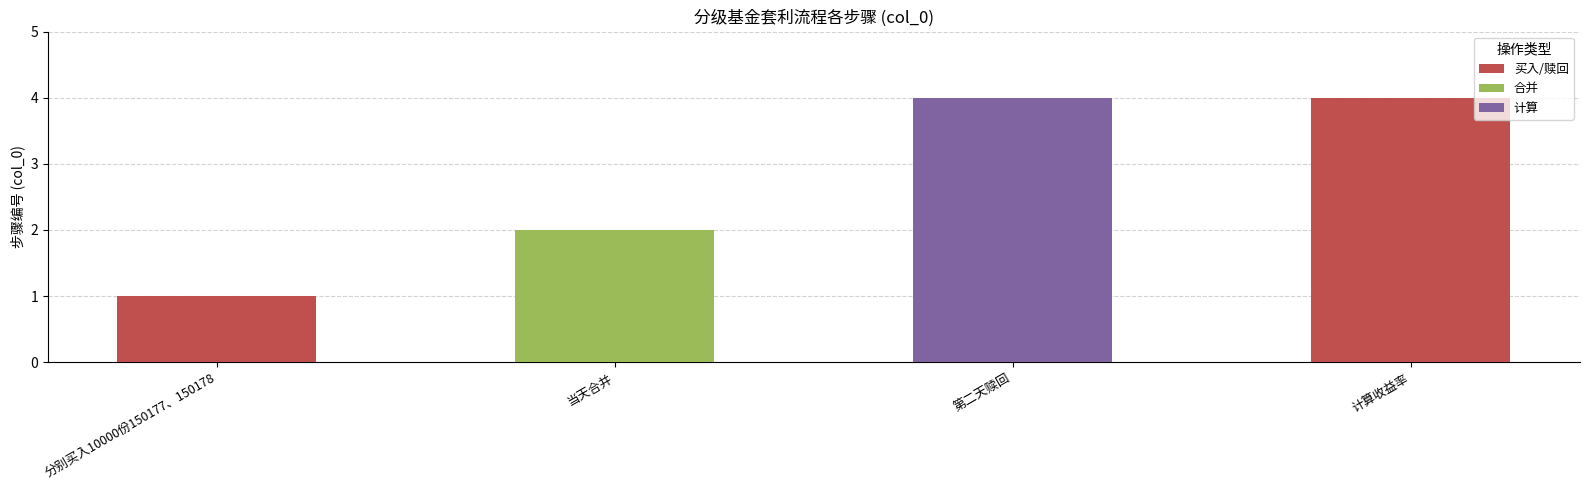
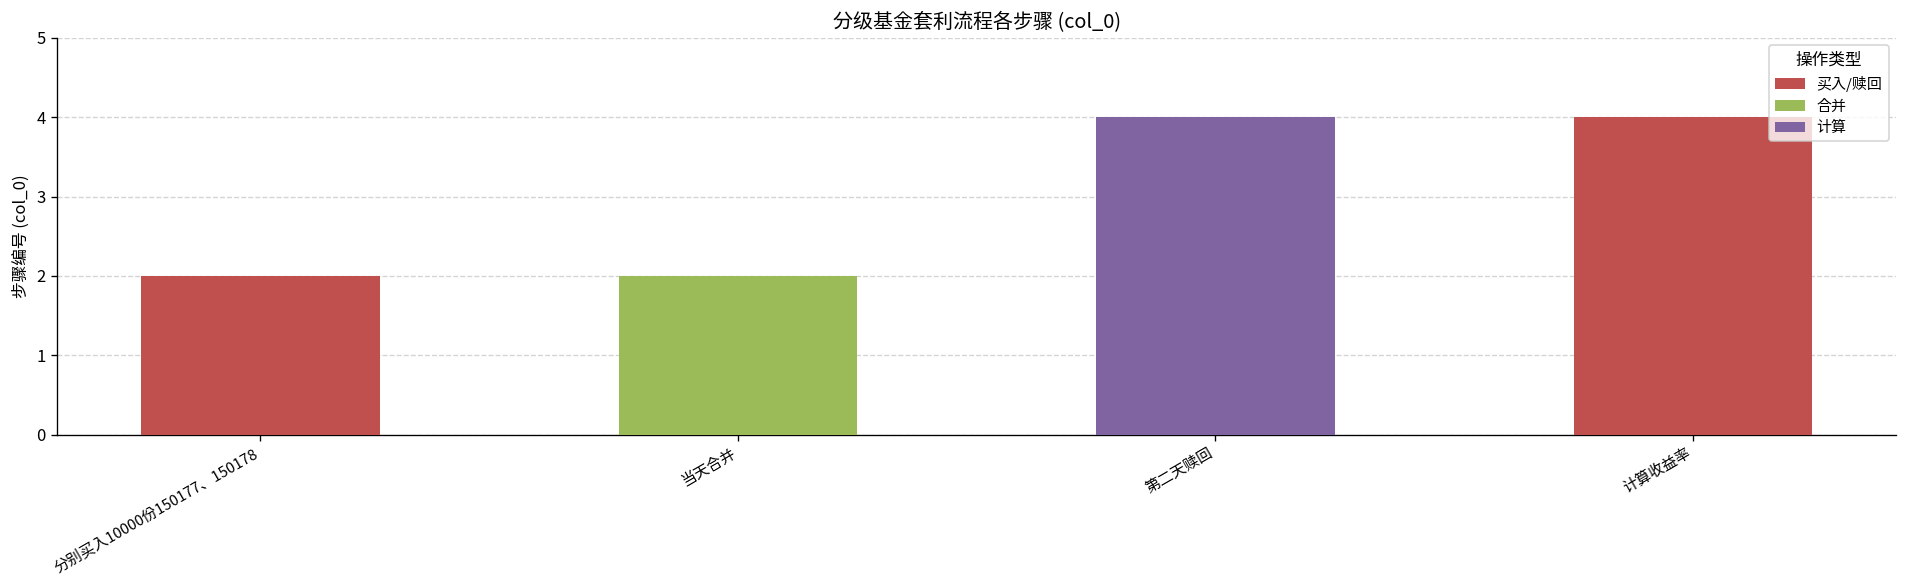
分别买入10000份150177、150178: 1 -> 2
